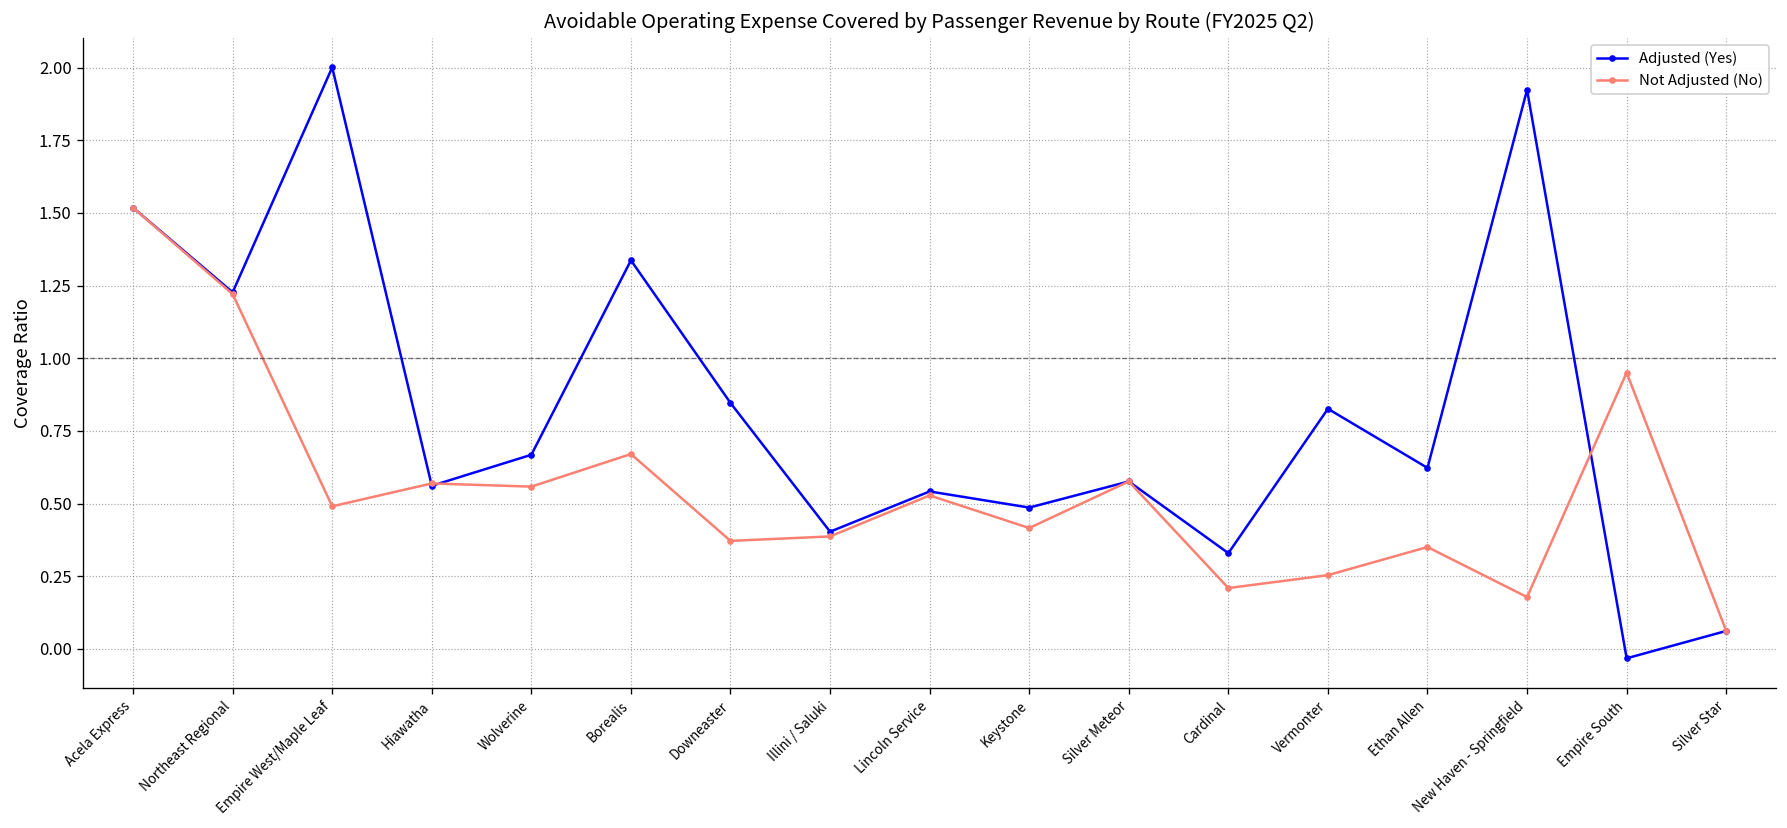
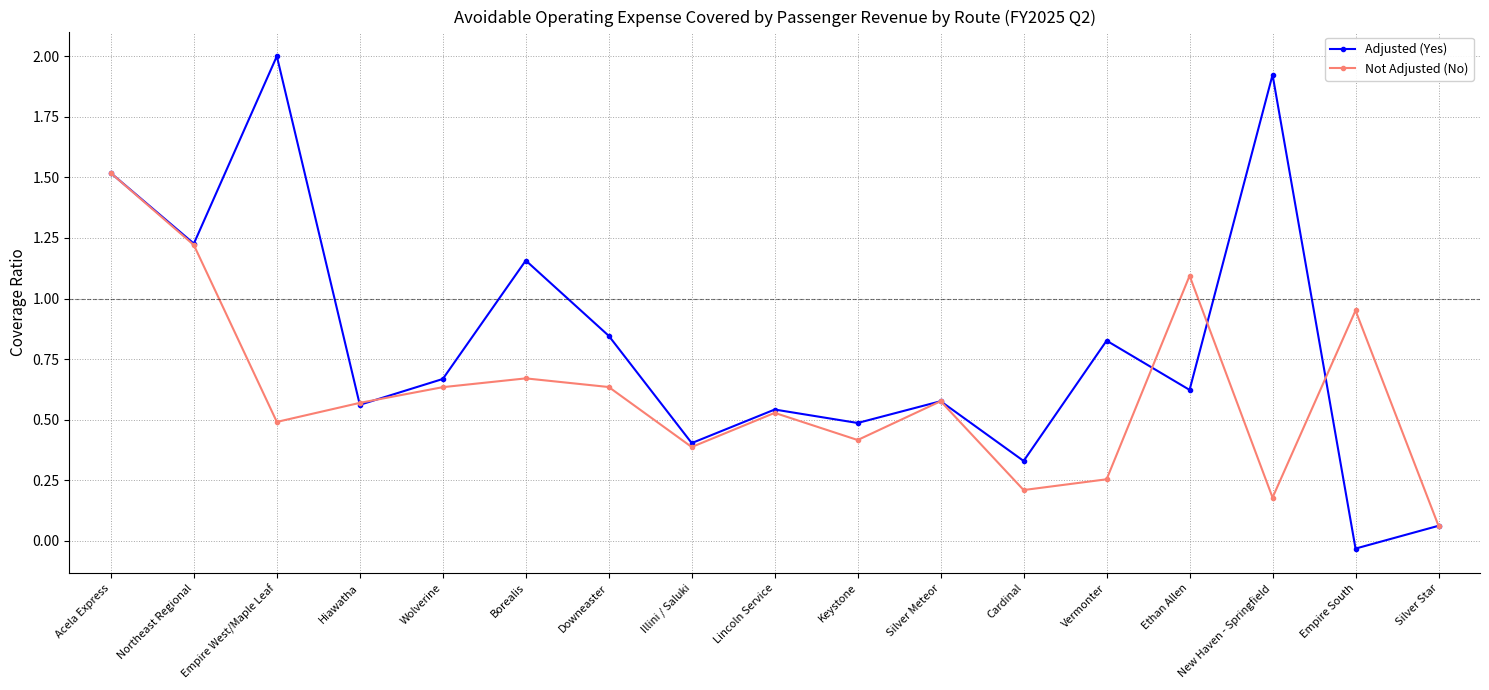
Not Adjusted (No), Wolverine: 0.56 -> 0.63
Adjusted (Yes), Borealis: 1.34 -> 1.16
Not Adjusted (No), Downeaster: 0.37 -> 0.63
Not Adjusted (No), Ethan Allen: 0.35 -> 1.09
